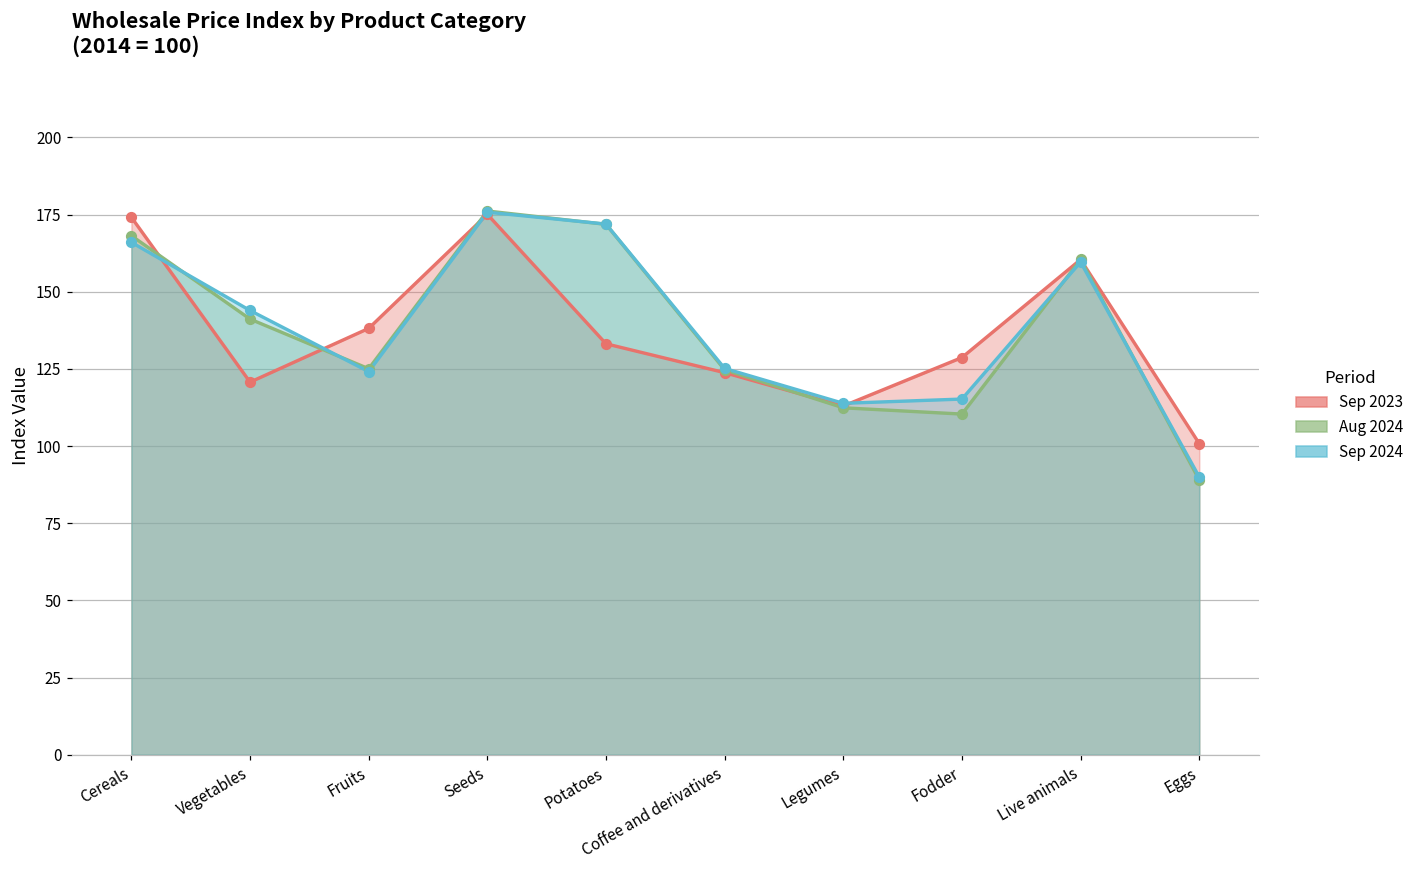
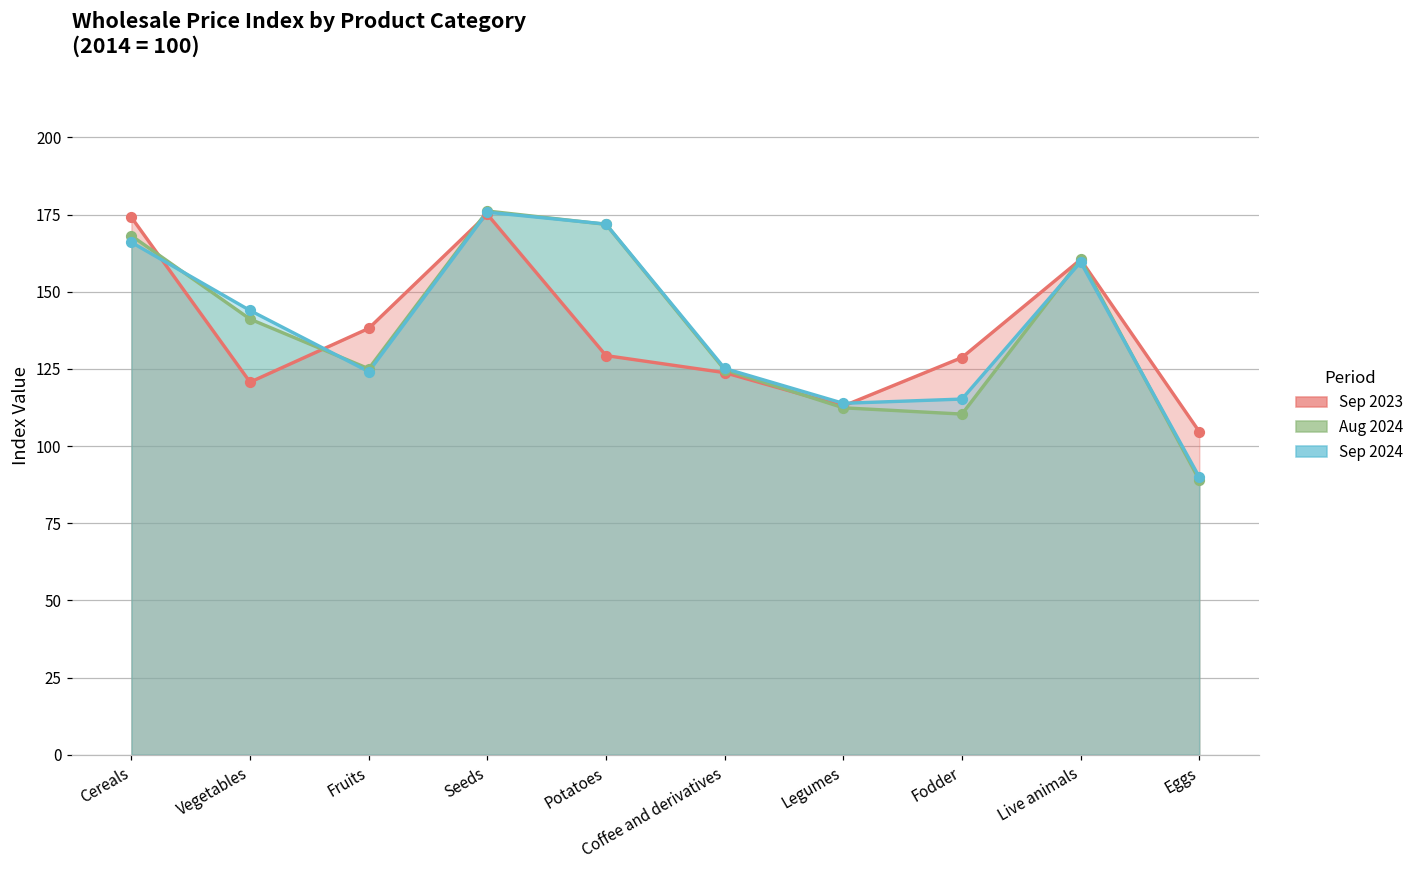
Sep 2023, Potatoes: 133 -> 129
Sep 2023, Eggs: 101 -> 105
